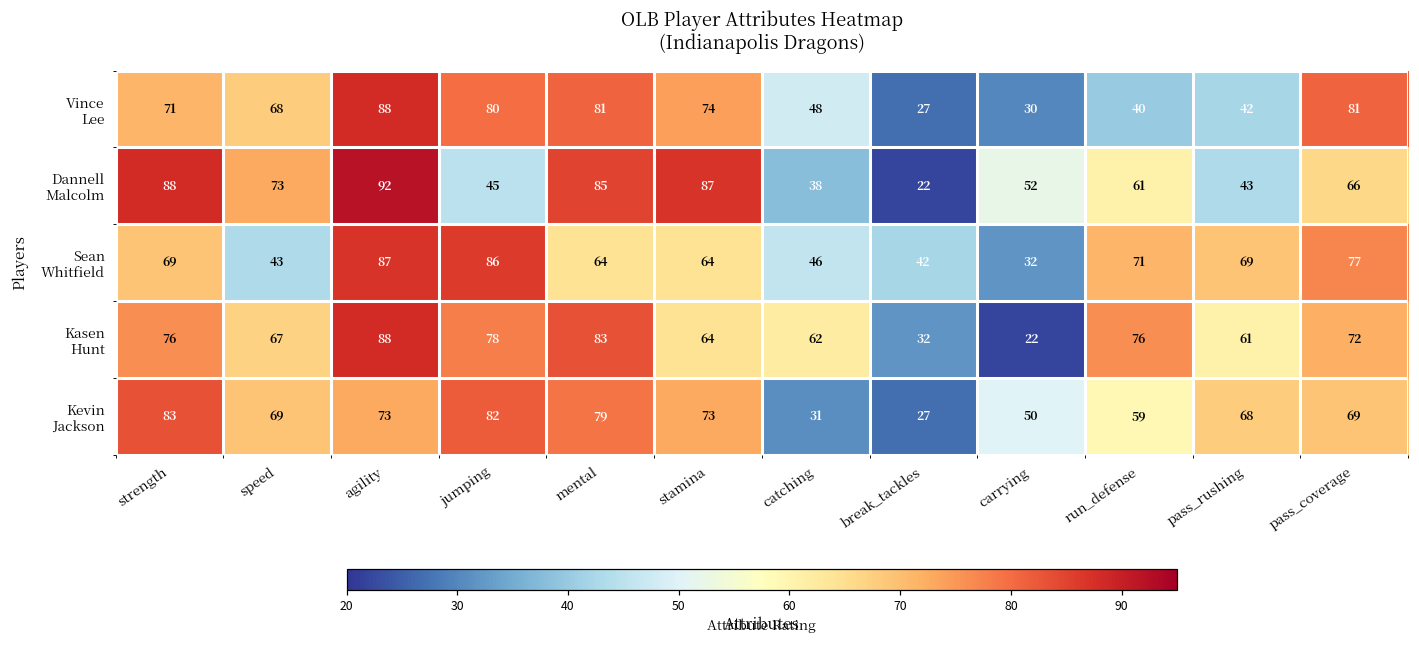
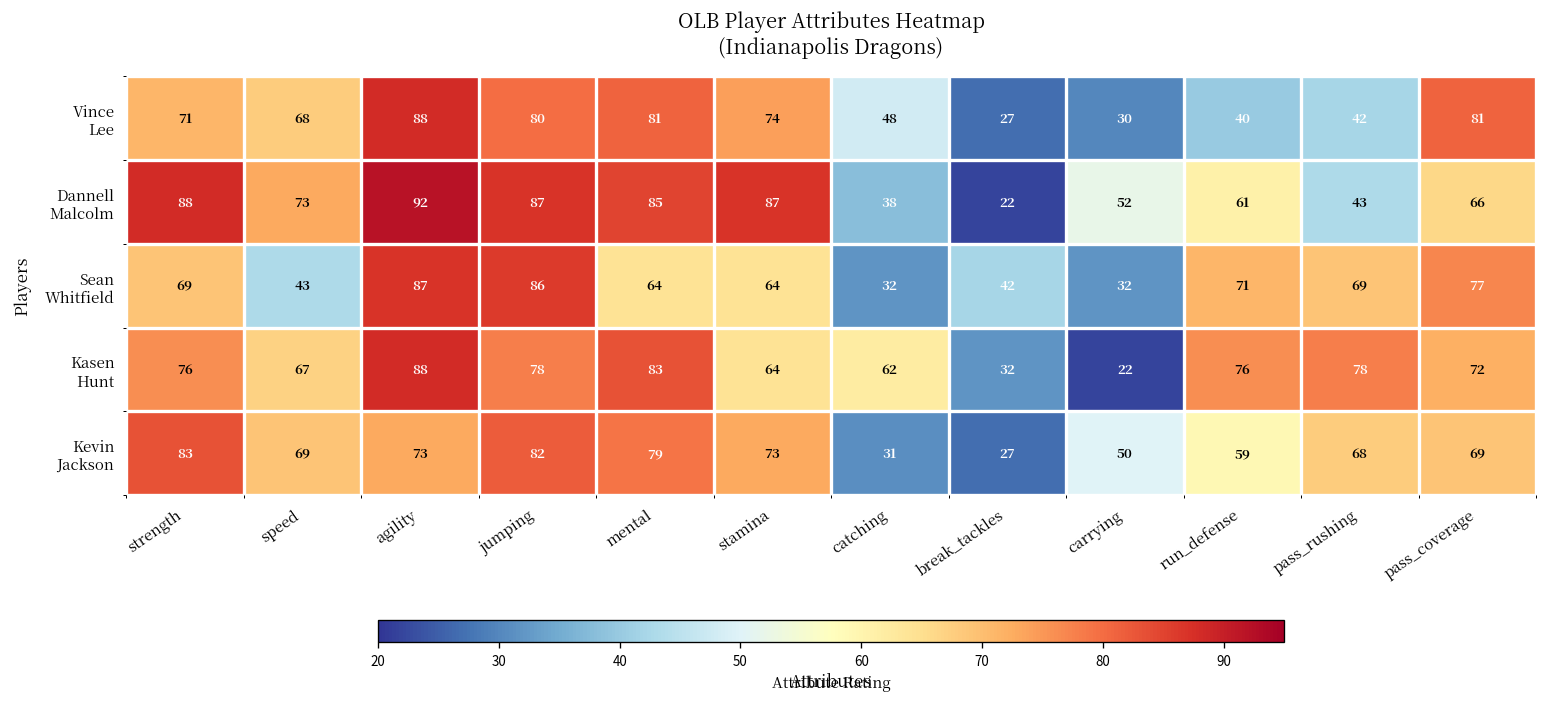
Dannell Malcolm, jumping: 45 -> 87
Sean Whitfield, catching: 46 -> 32
Kasen Hunt, pass_rushing: 61 -> 78
